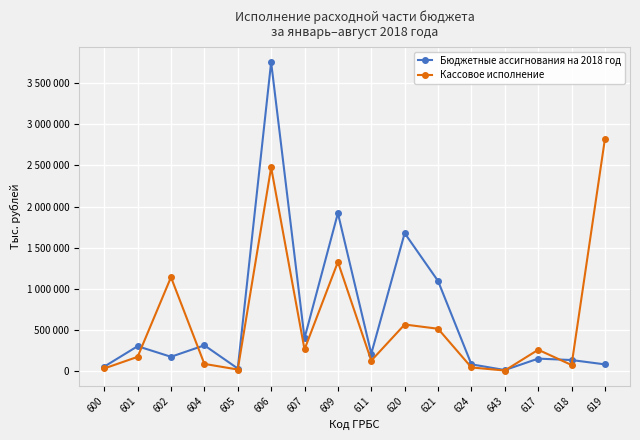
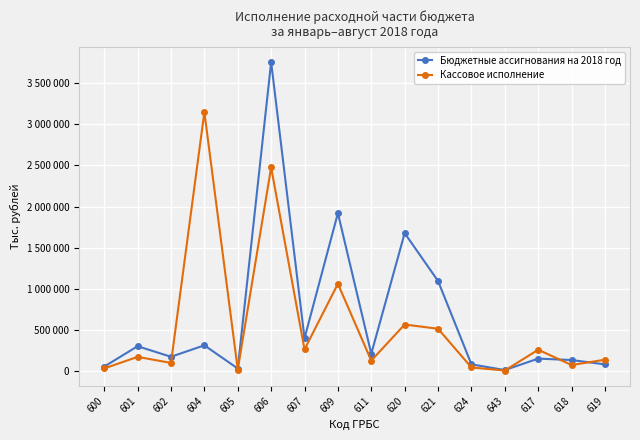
Кассовое исполнение, 602: 1100000 -> 100000
Кассовое исполнение, 604: 100000 -> 3100000
Кассовое исполнение, 609: 1300000 -> 1100000
Кассовое исполнение, 619: 2800000 -> 100000
